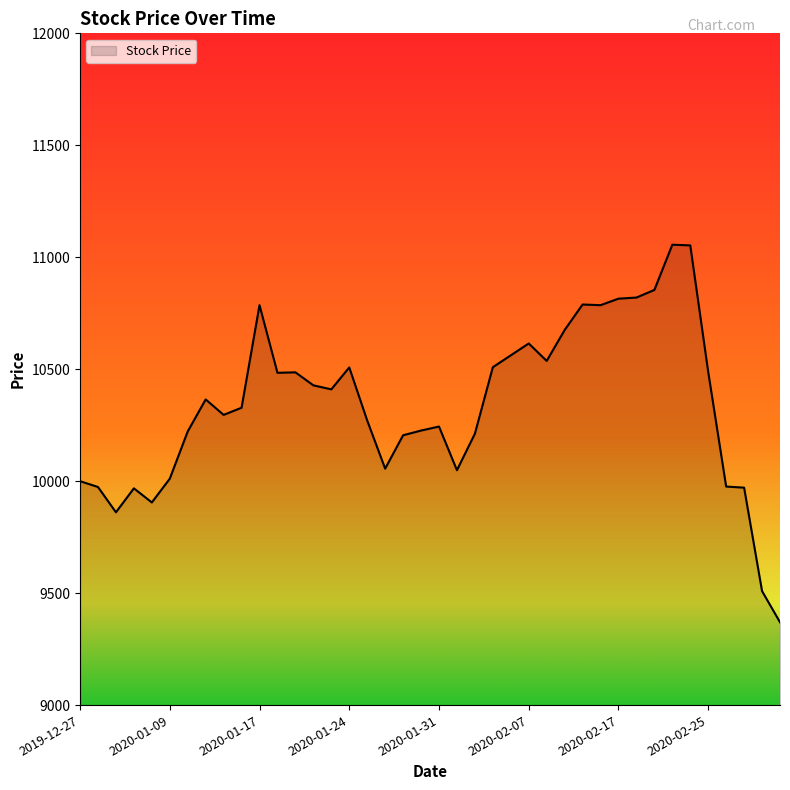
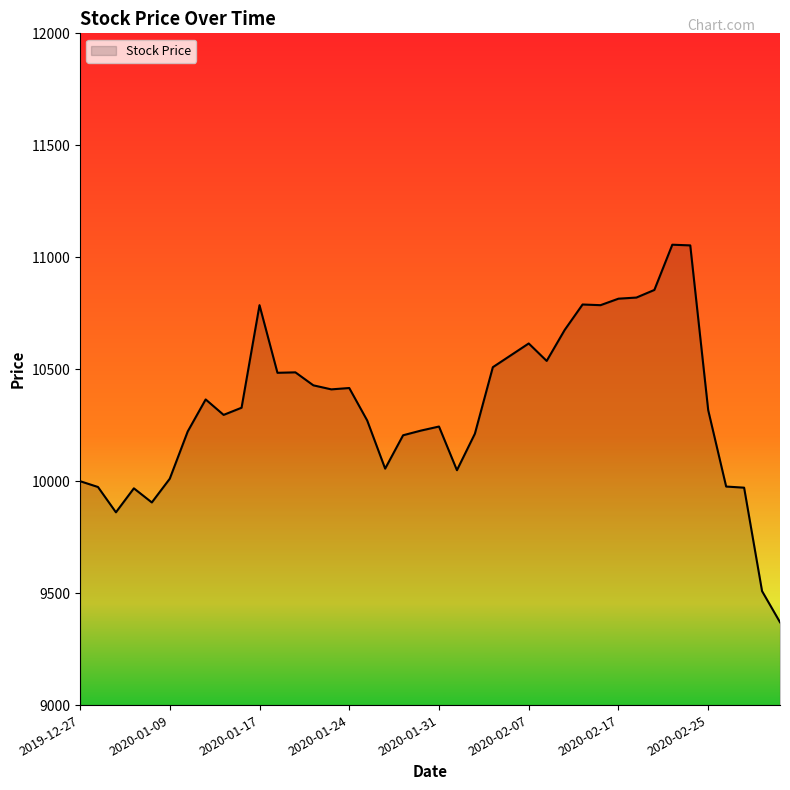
2020-01-24: 10510 -> 10420
2020-02-25: 10490 -> 10320
